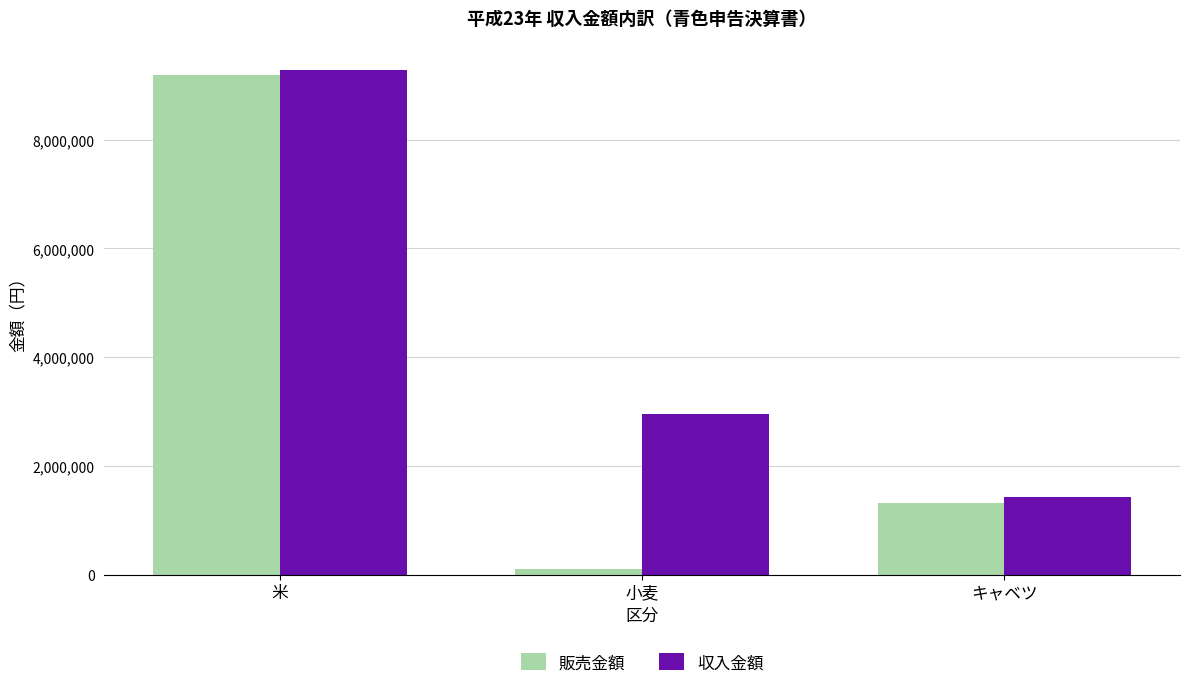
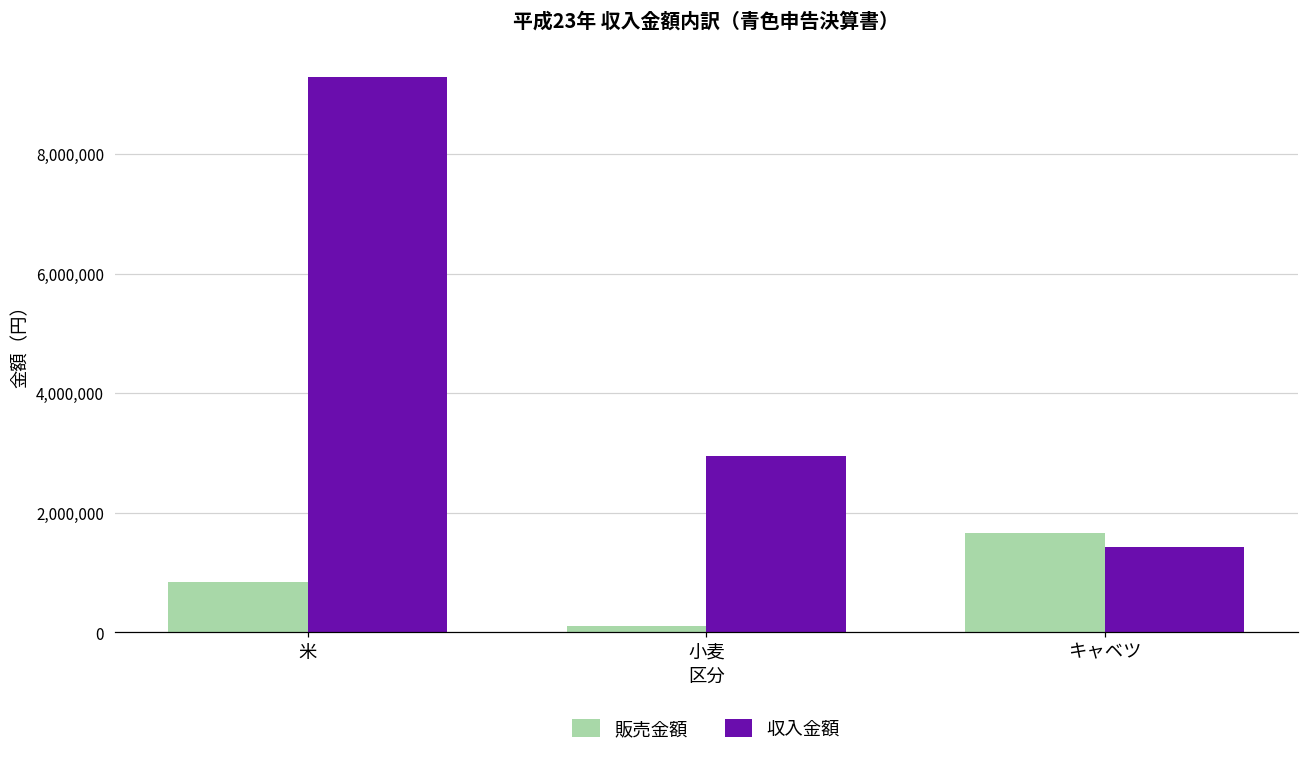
販売金額, 米: 9,200,000 -> 800,000
販売金額, キャベツ: 1,300,000 -> 1,700,000
